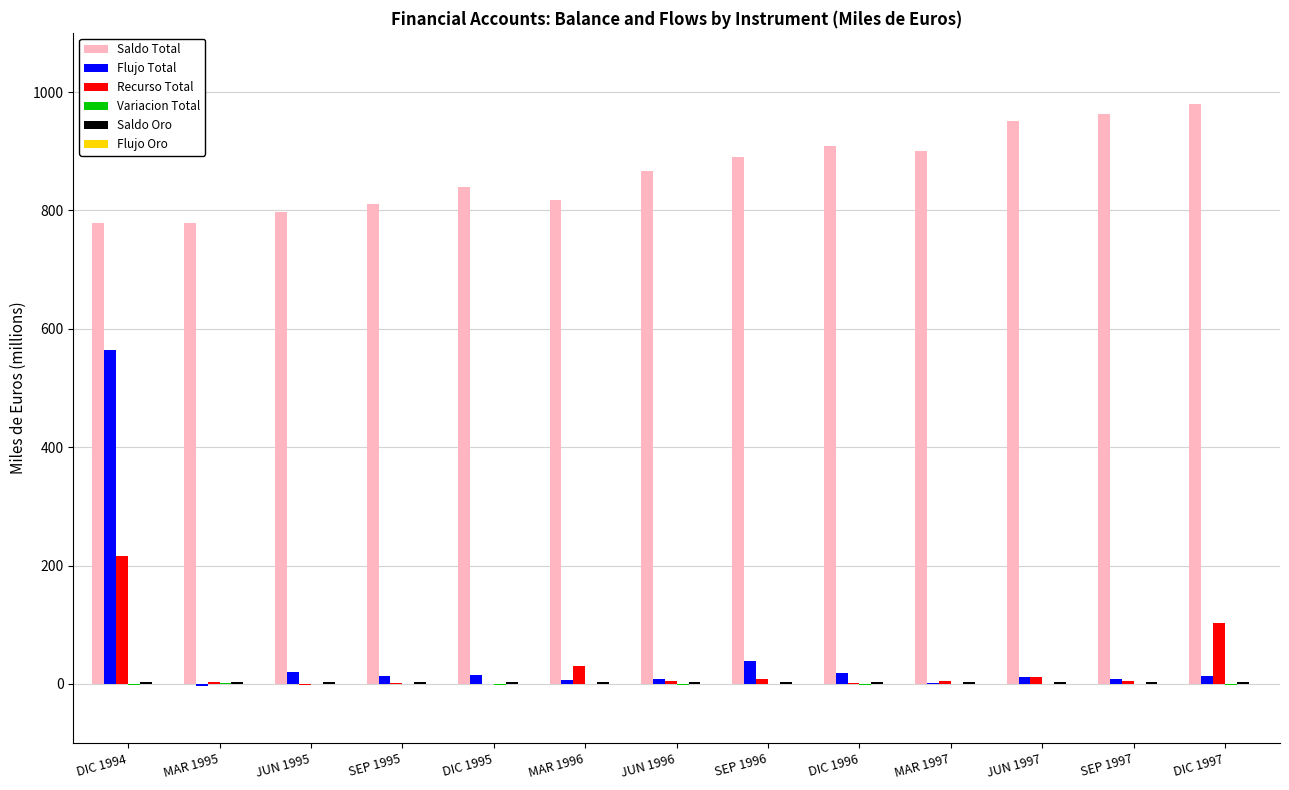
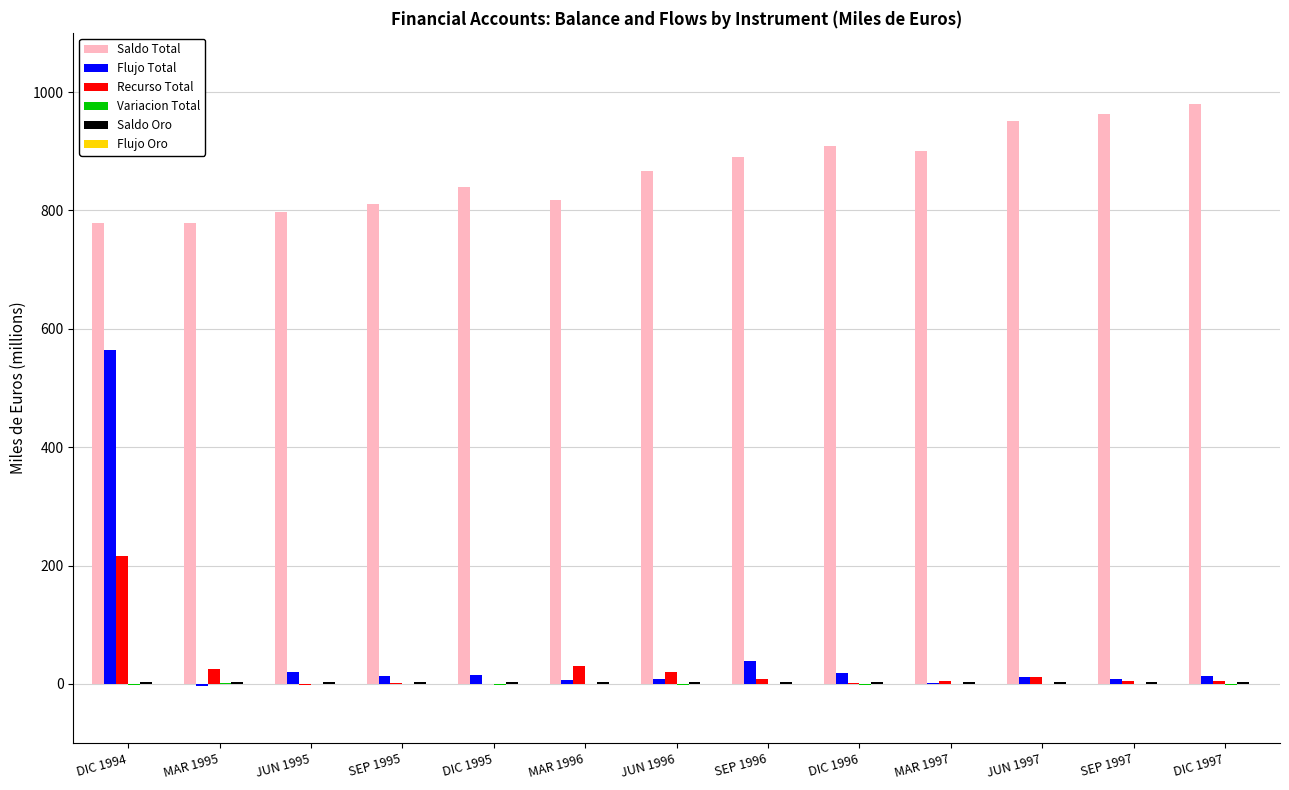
Recurso Total, MAR 1995: 0 -> 20
Recurso Total, JUN 1996: 0 -> 20
Recurso Total, DIC 1997: 100 -> 0
